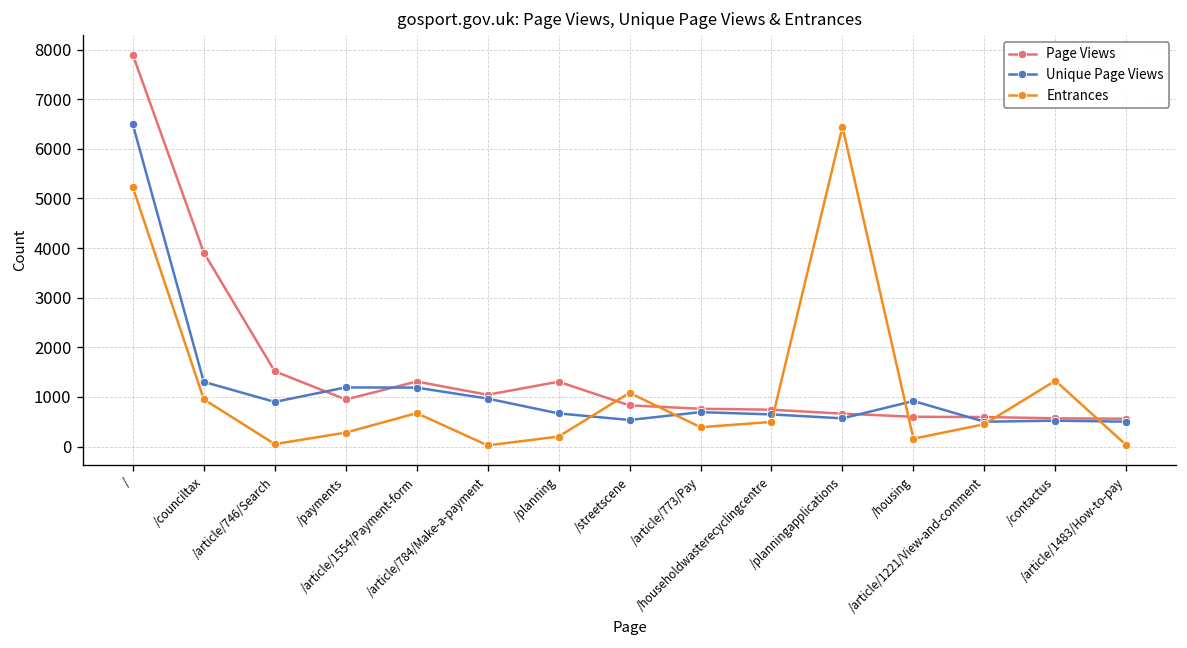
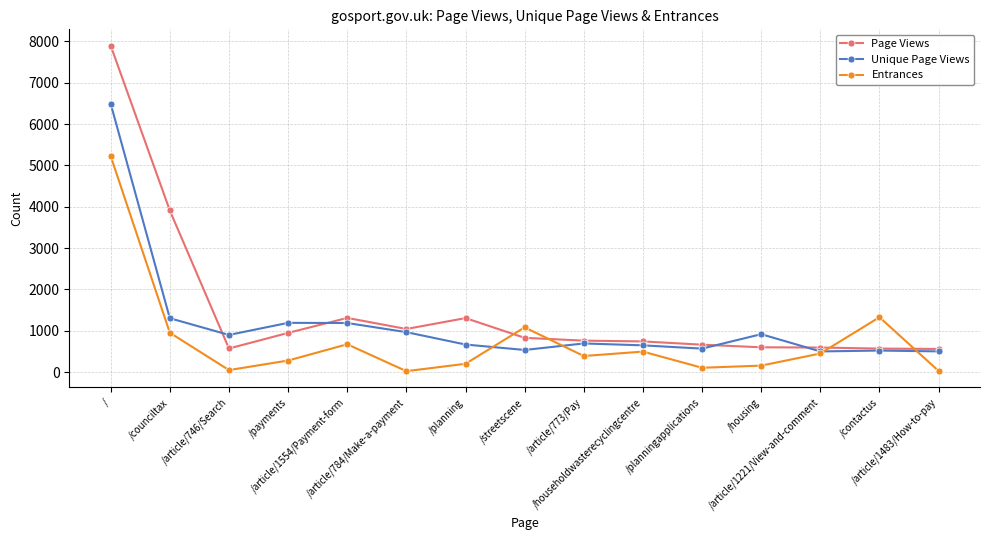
Page Views, /article/746/Search: 1500 -> 600
Entrances, /planningapplications: 6400 -> 100
